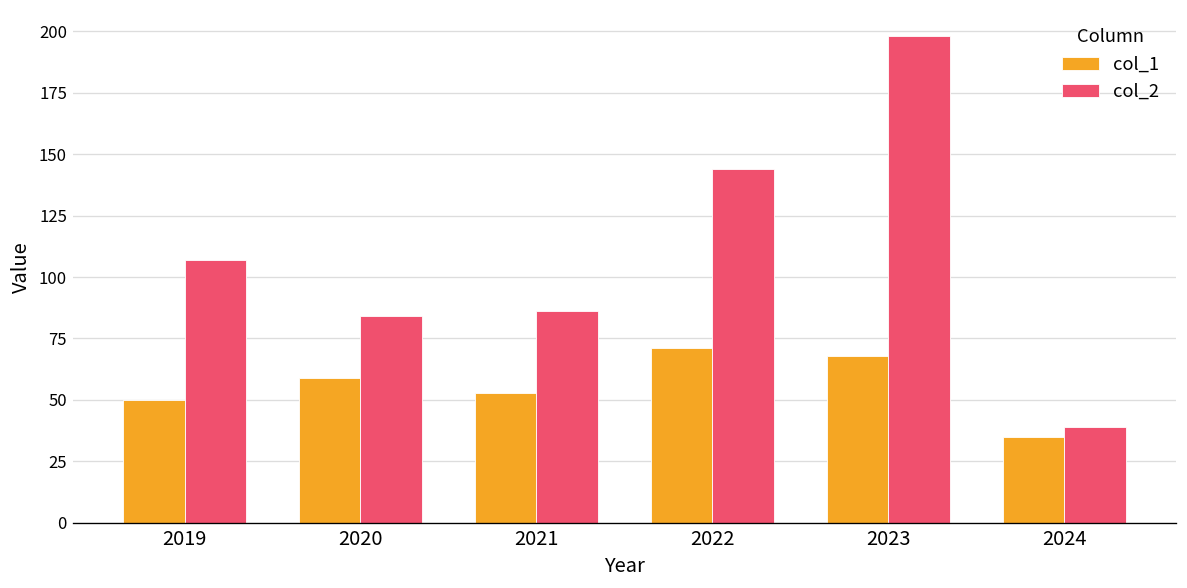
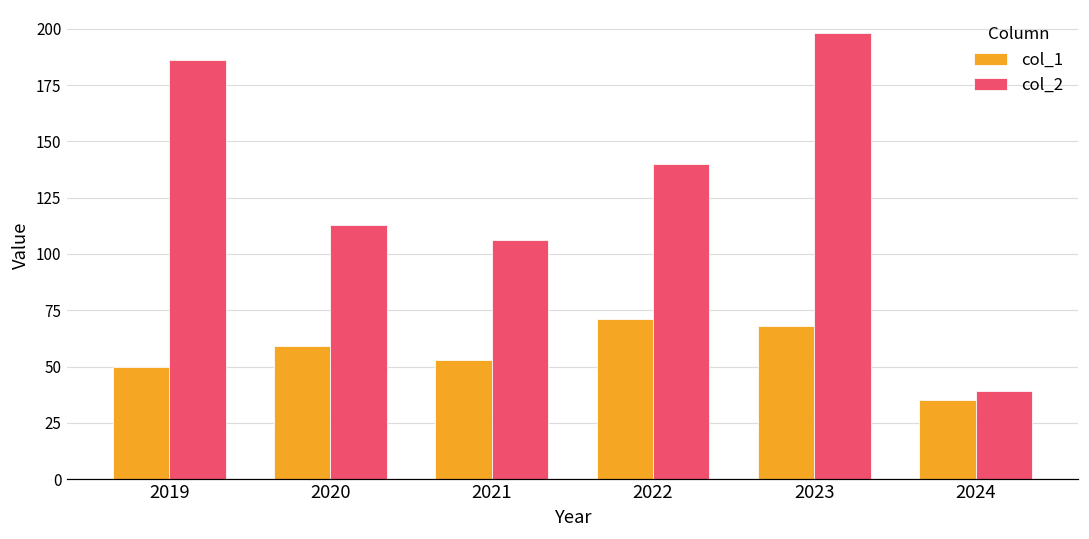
col_2, 2019: 107 -> 186
col_2, 2020: 84 -> 113
col_2, 2021: 86 -> 106
col_2, 2022: 144 -> 140
